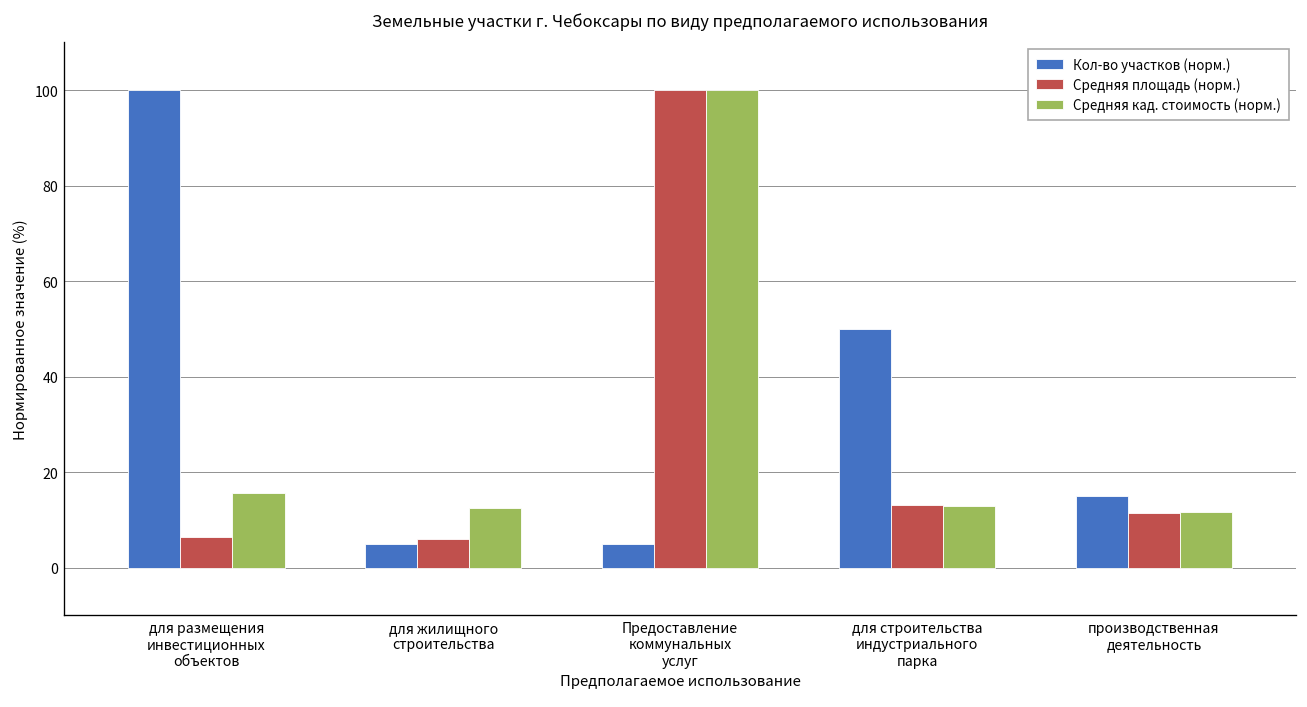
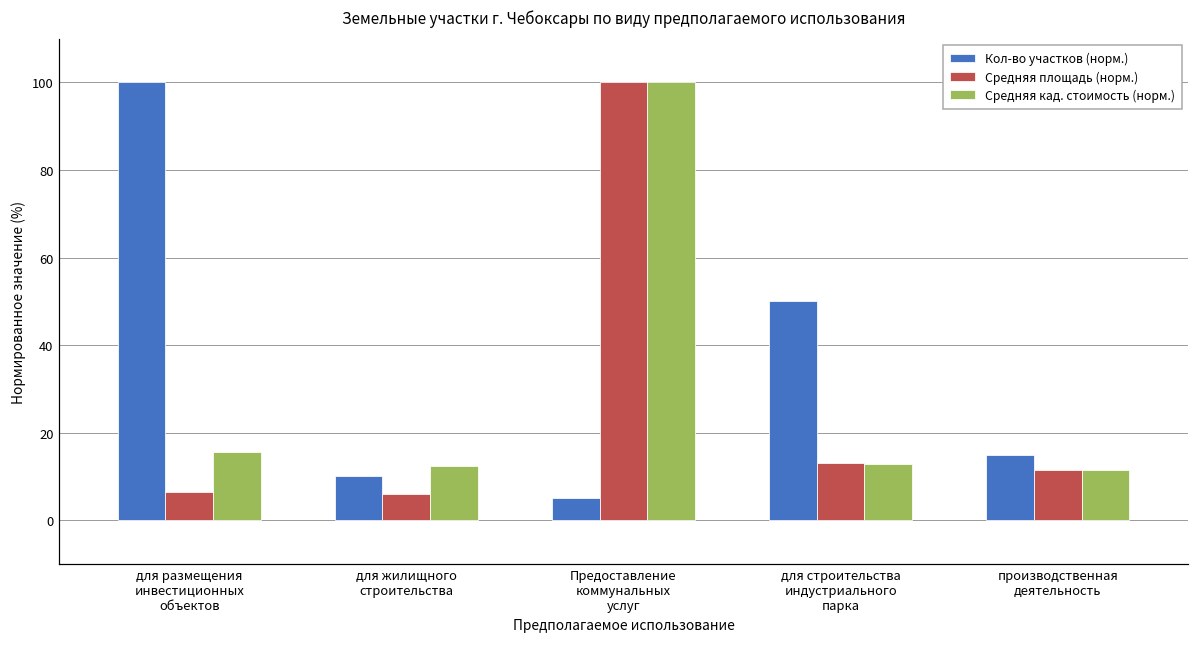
Кол-во участков (норм.), для жилищного строительства: 5 -> 10
